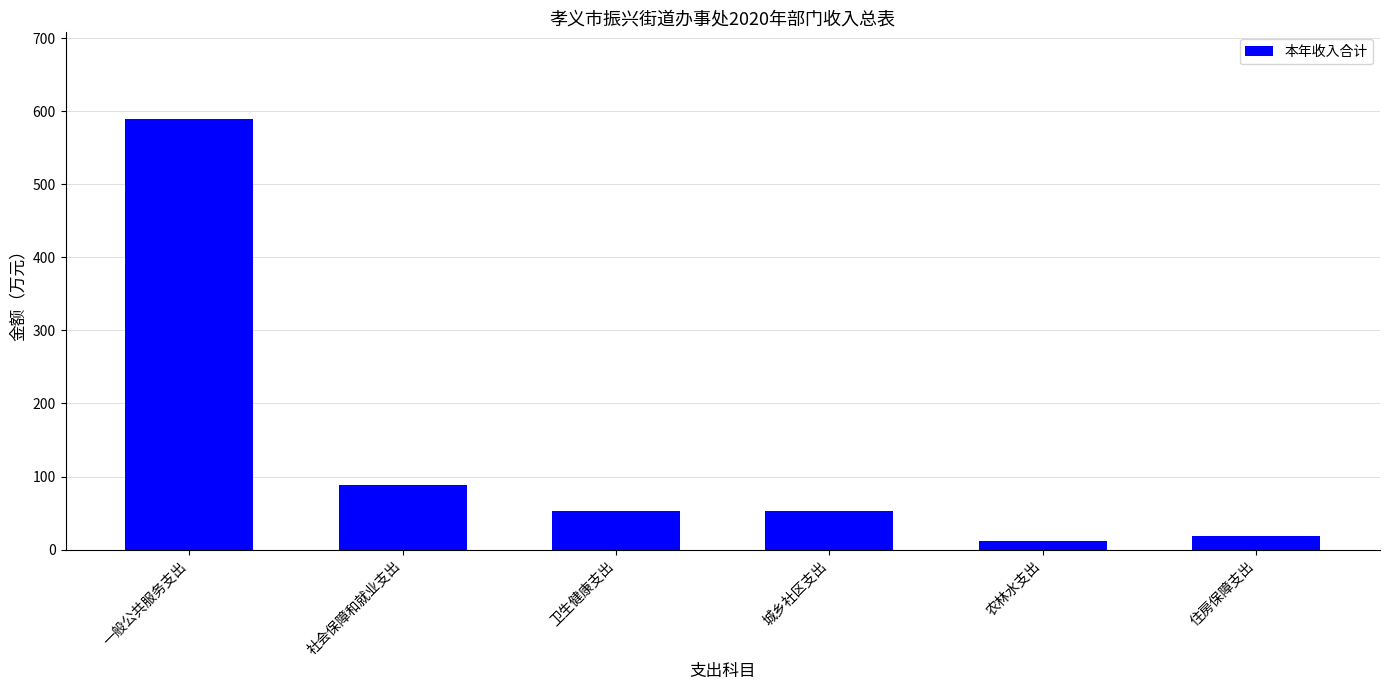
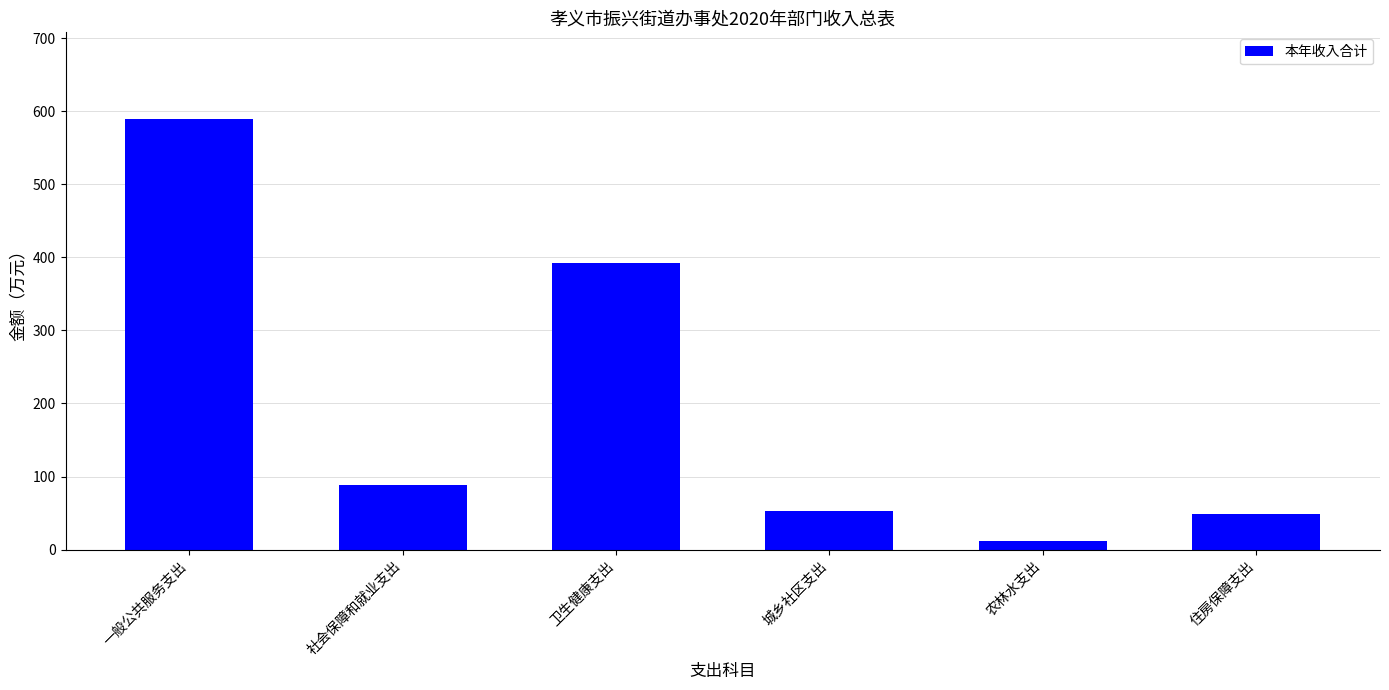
卫生健康支出: 50 -> 390
住房保障支出: 20 -> 50
